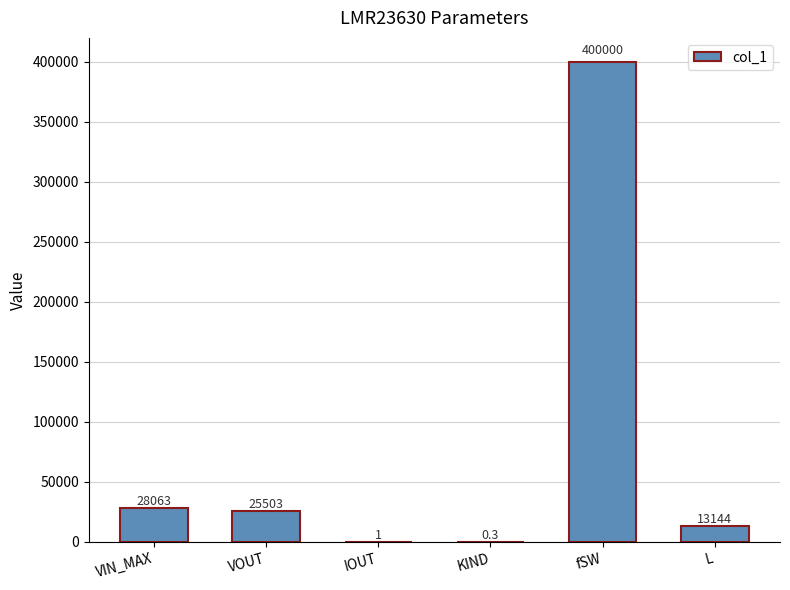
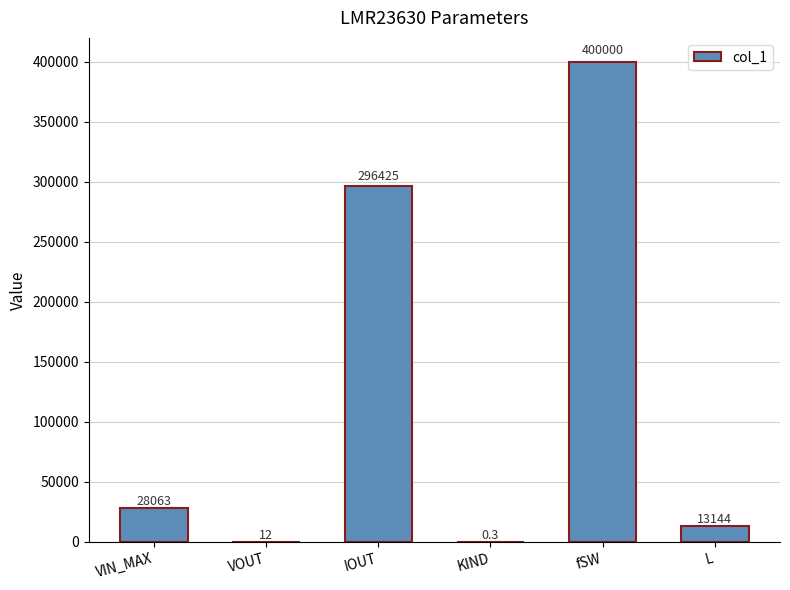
VOUT: 25503 -> 12
IOUT: 1 -> 296425
